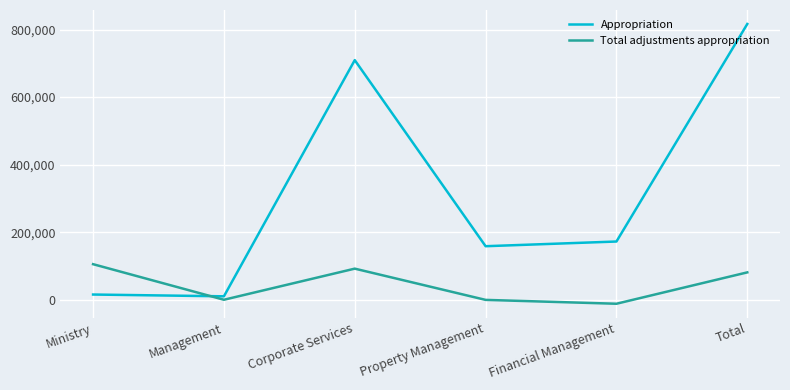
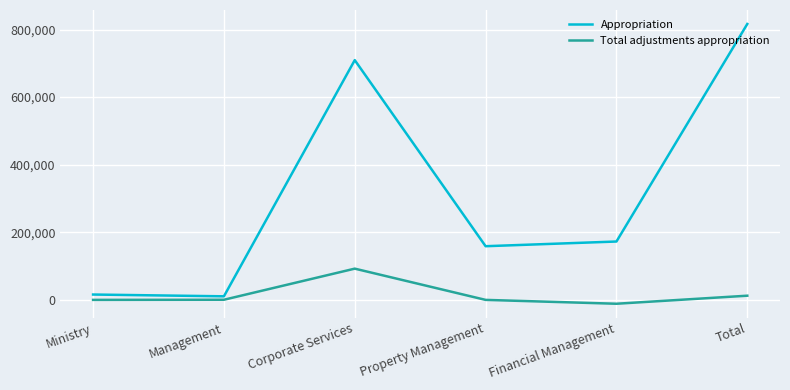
Total adjustments appropriation, Ministry: 110,000 -> 0
Total adjustments appropriation, Total: 80,000 -> 10,000
